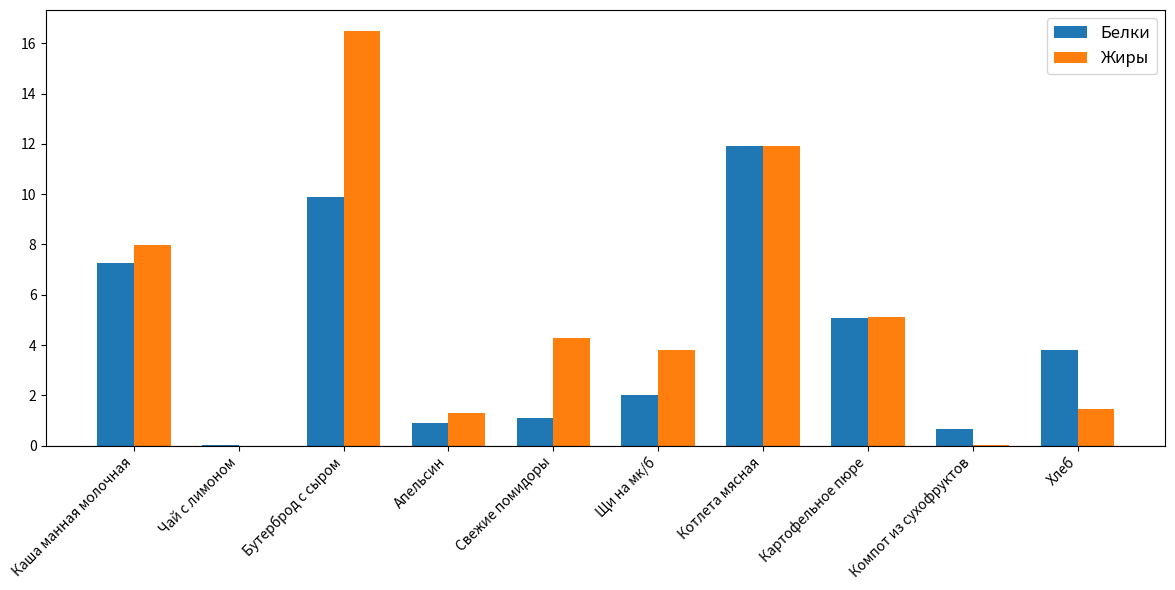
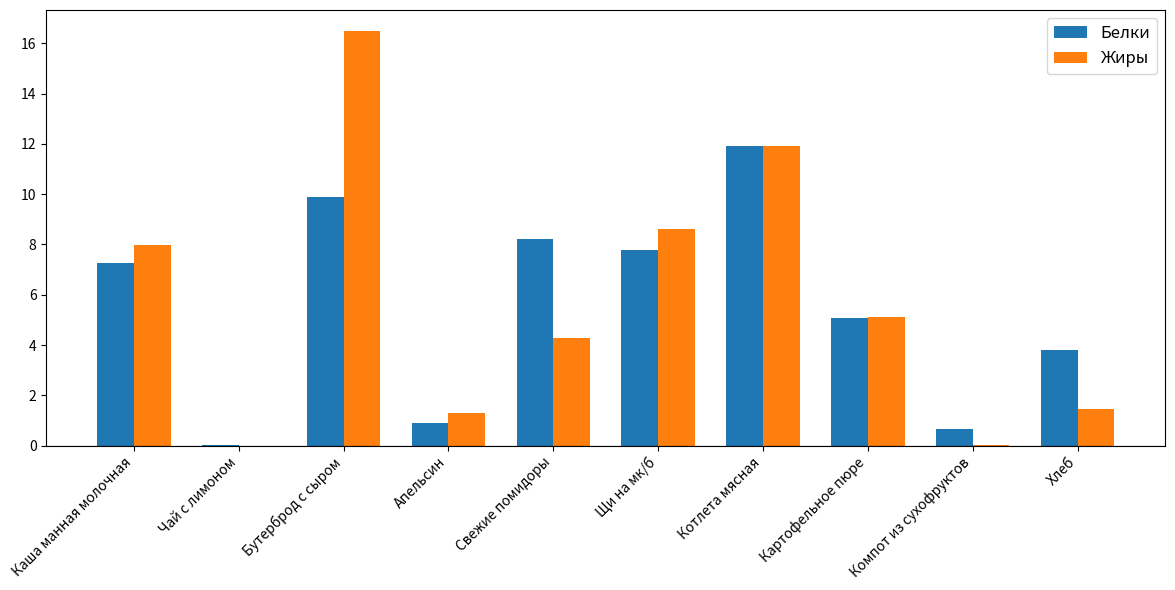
Белки, Свежие помидоры: 1.1 -> 8.2
Белки, Щи на мк/б: 2.0 -> 7.8
Жиры, Щи на мк/б: 3.8 -> 8.6
